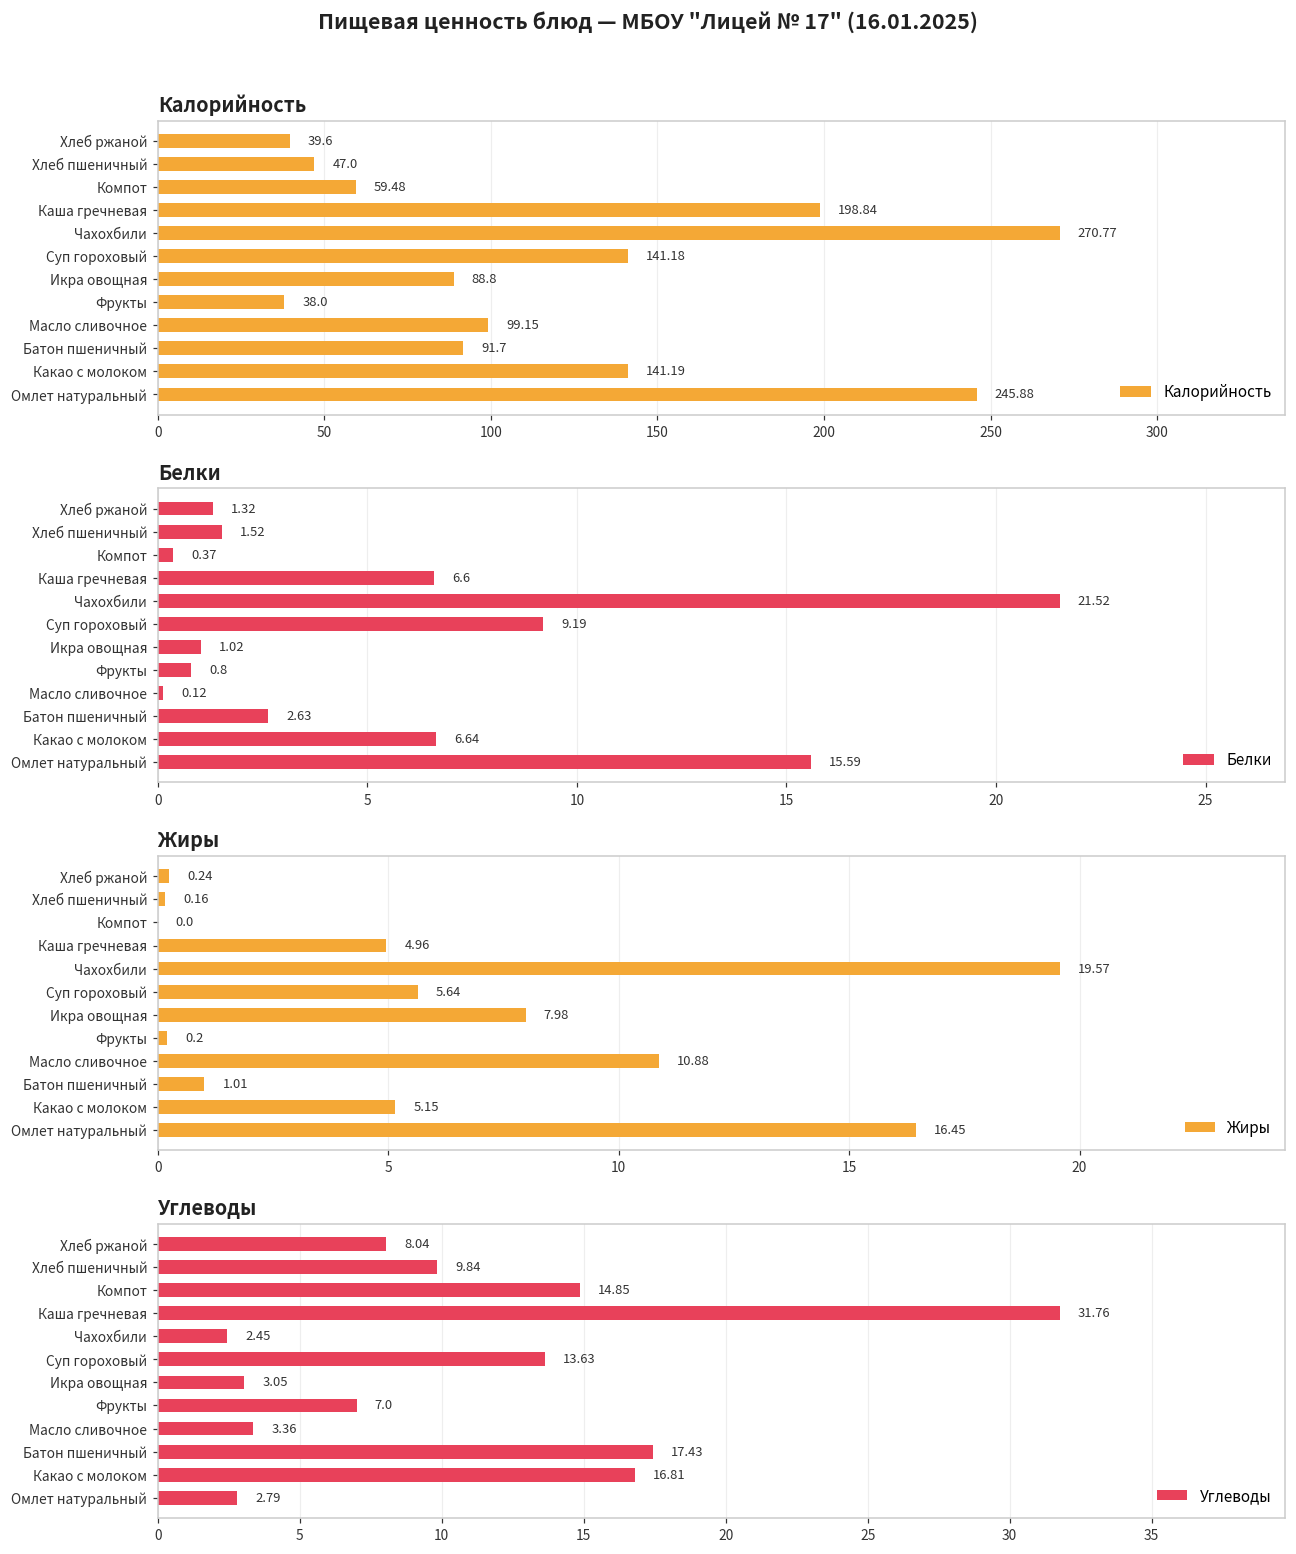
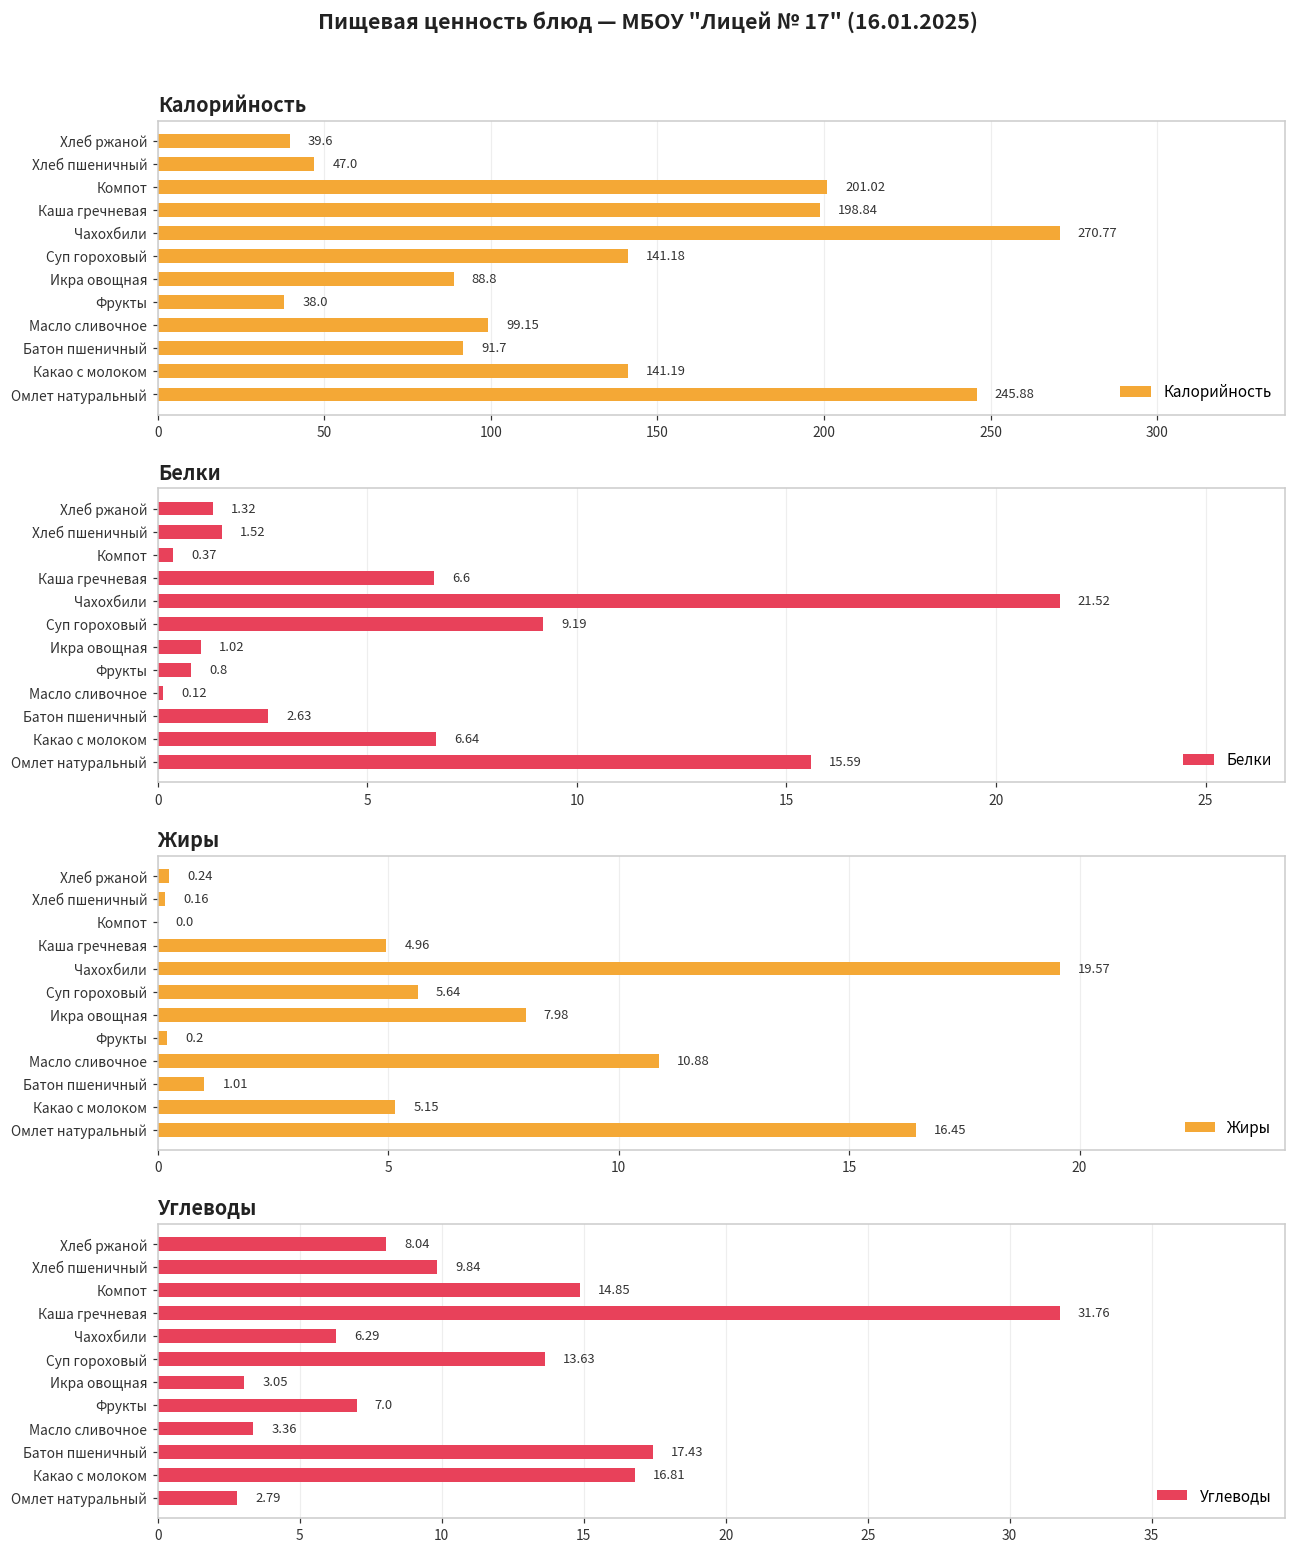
Калорийность, Компот: 59.48 -> 201.02
Углеводы, Чахохбили: 2.45 -> 6.29
